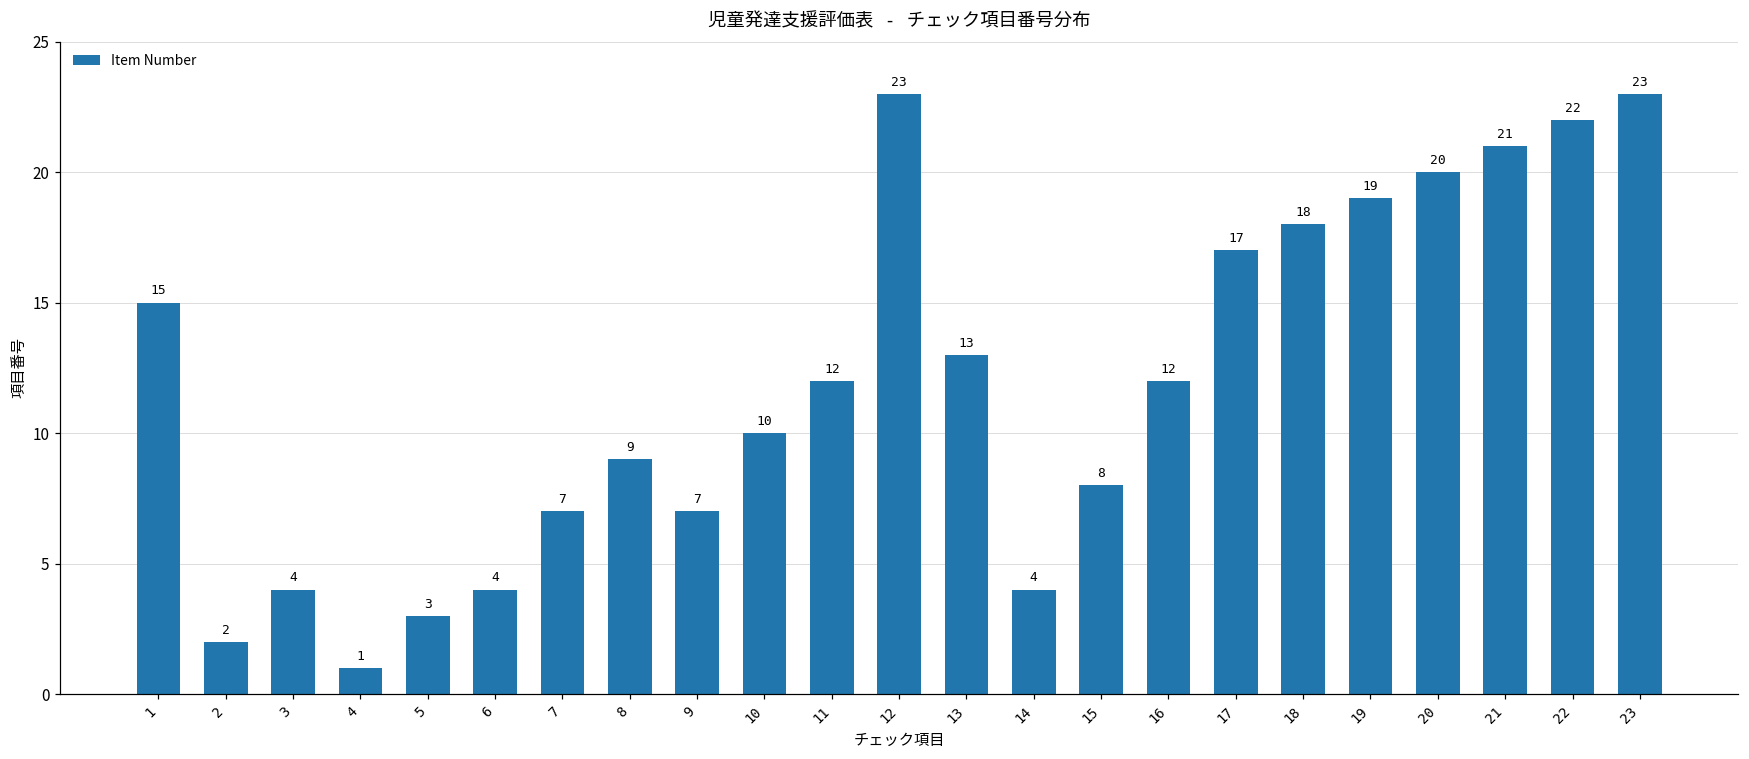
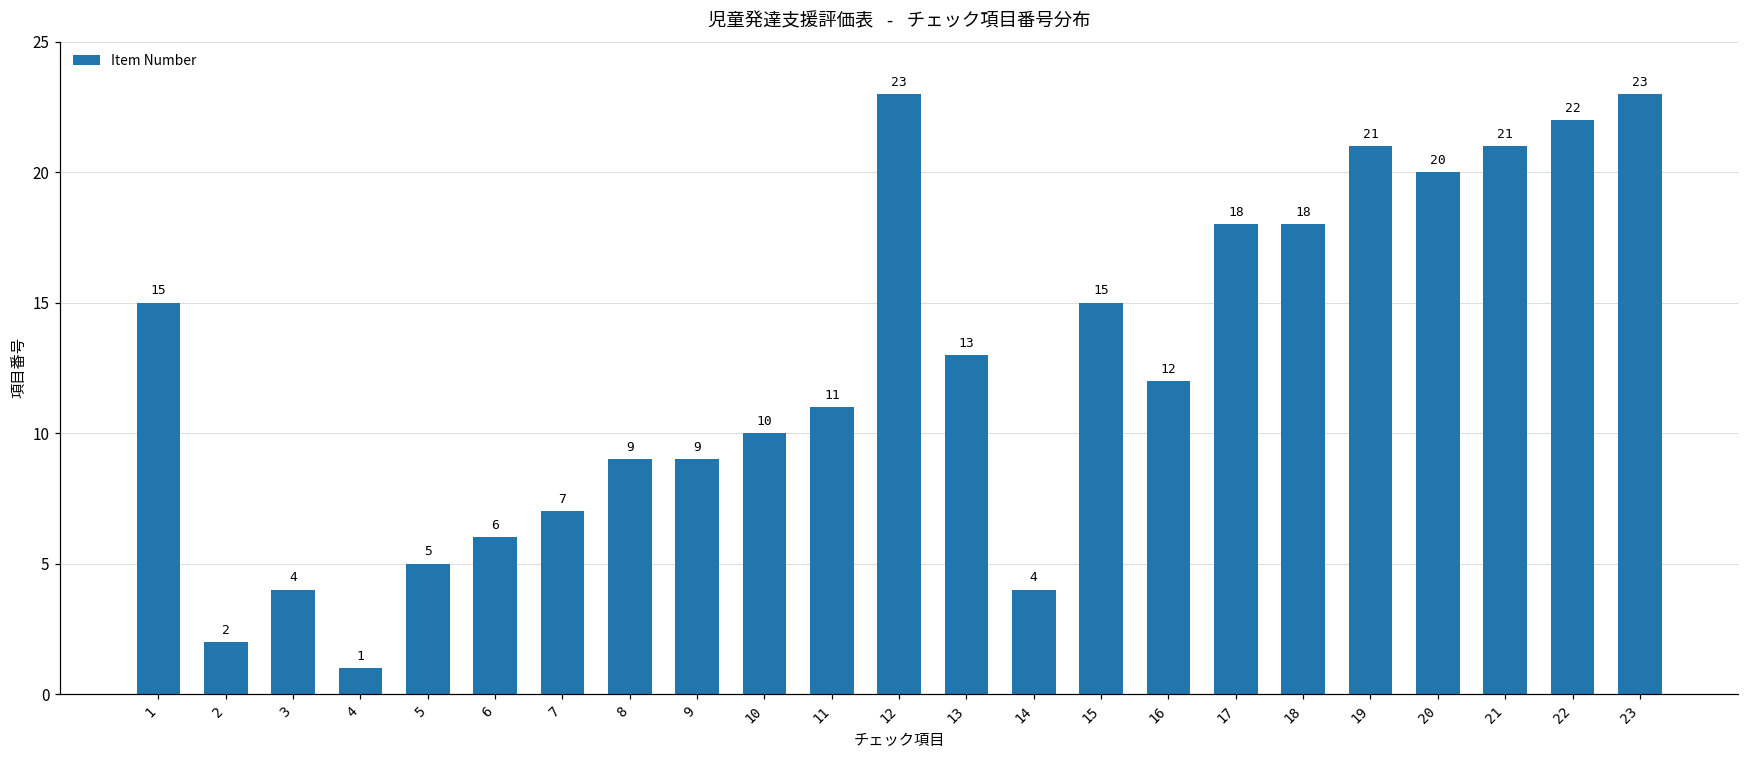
5: 3 -> 5
6: 4 -> 6
9: 7 -> 9
11: 12 -> 11
15: 8 -> 15
17: 17 -> 18
19: 19 -> 21
